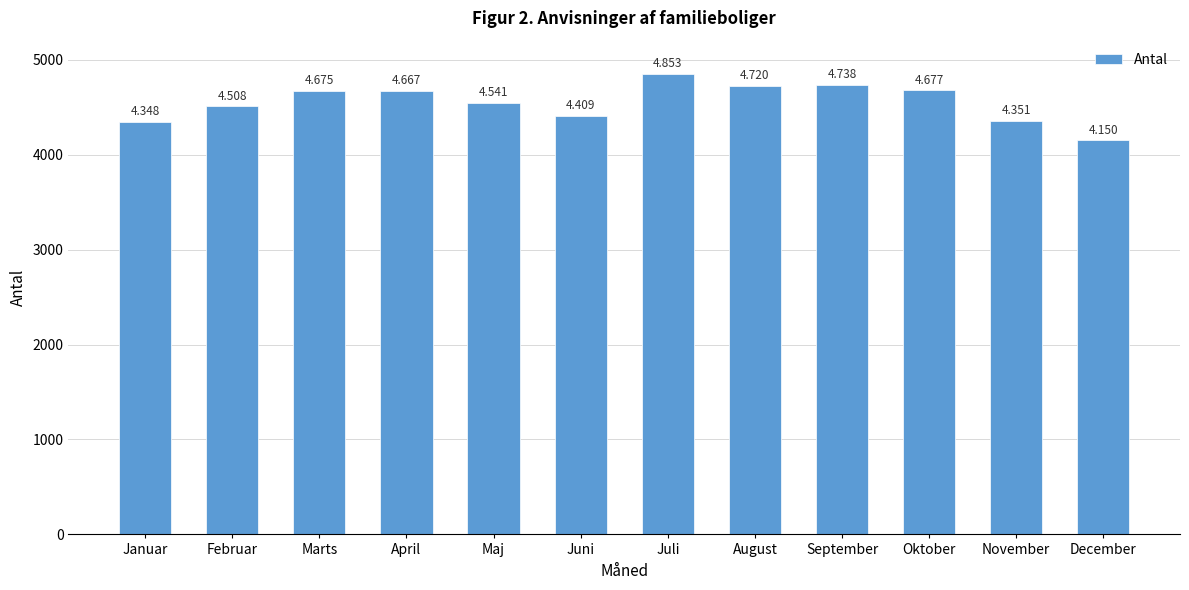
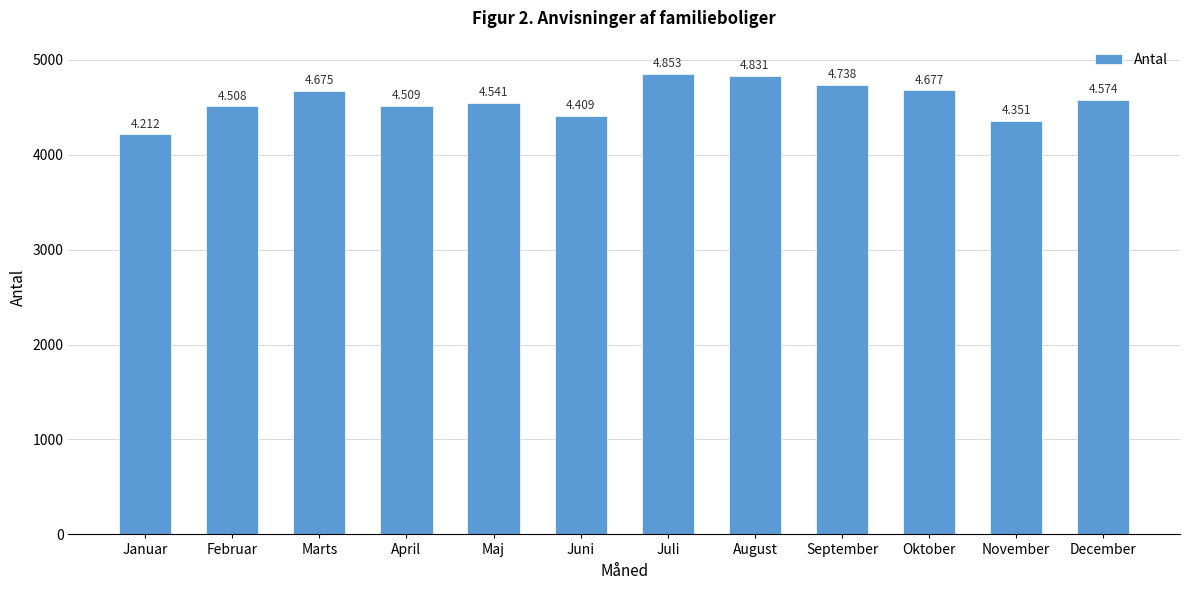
Januar: 4.348 -> 4.212
April: 4.667 -> 4.509
August: 4.720 -> 4.831
December: 4.150 -> 4.574
